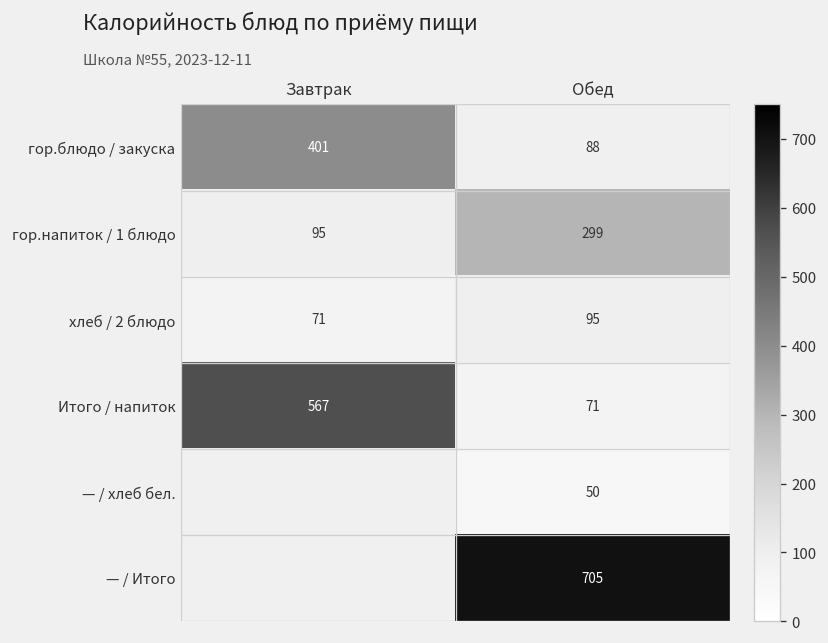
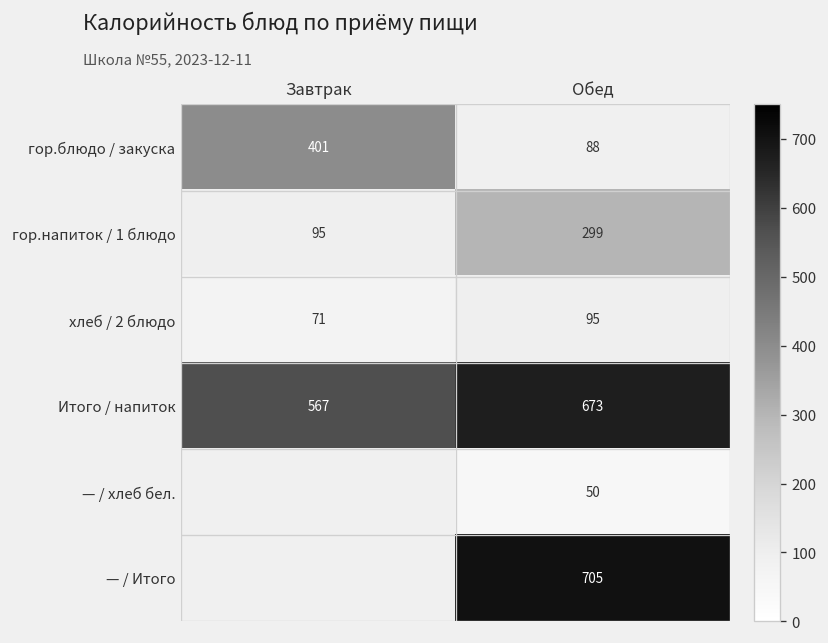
Итого / напиток, Обед: 71 -> 673
